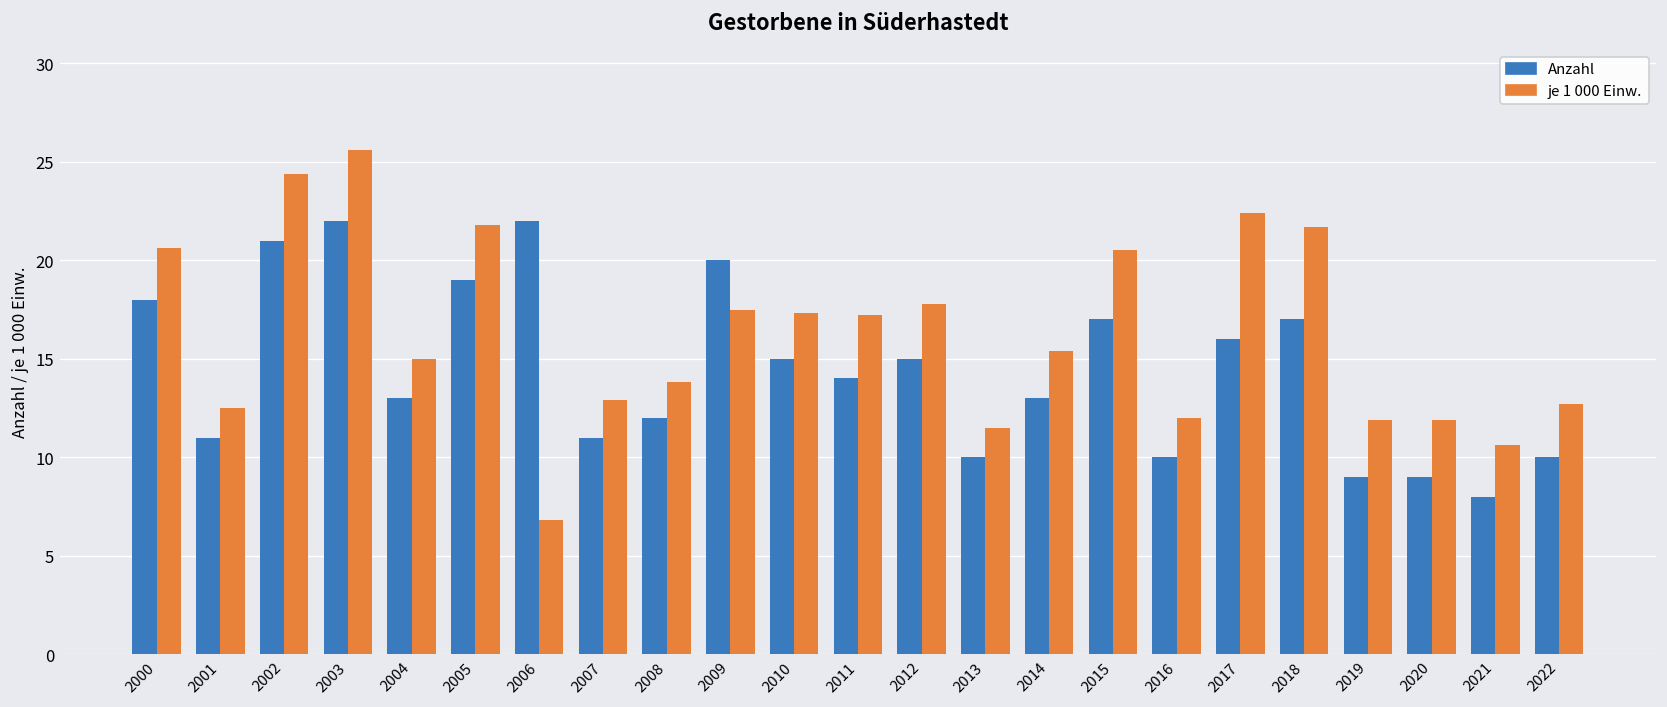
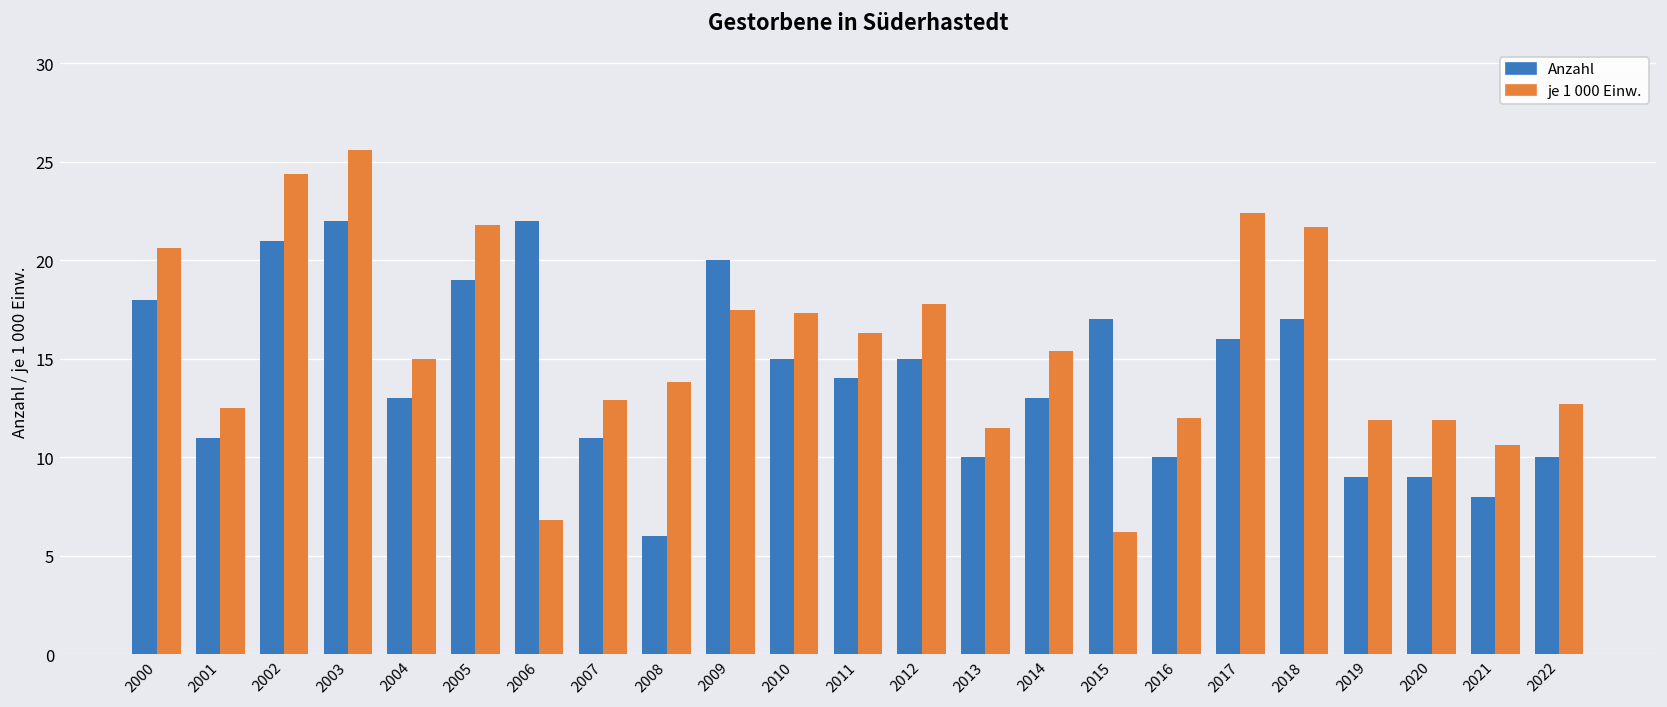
Anzahl, 2008: 12 -> 6
je 1 000 Einw., 2011: 17.2 -> 16.3
je 1 000 Einw., 2015: 20.5 -> 6.2
